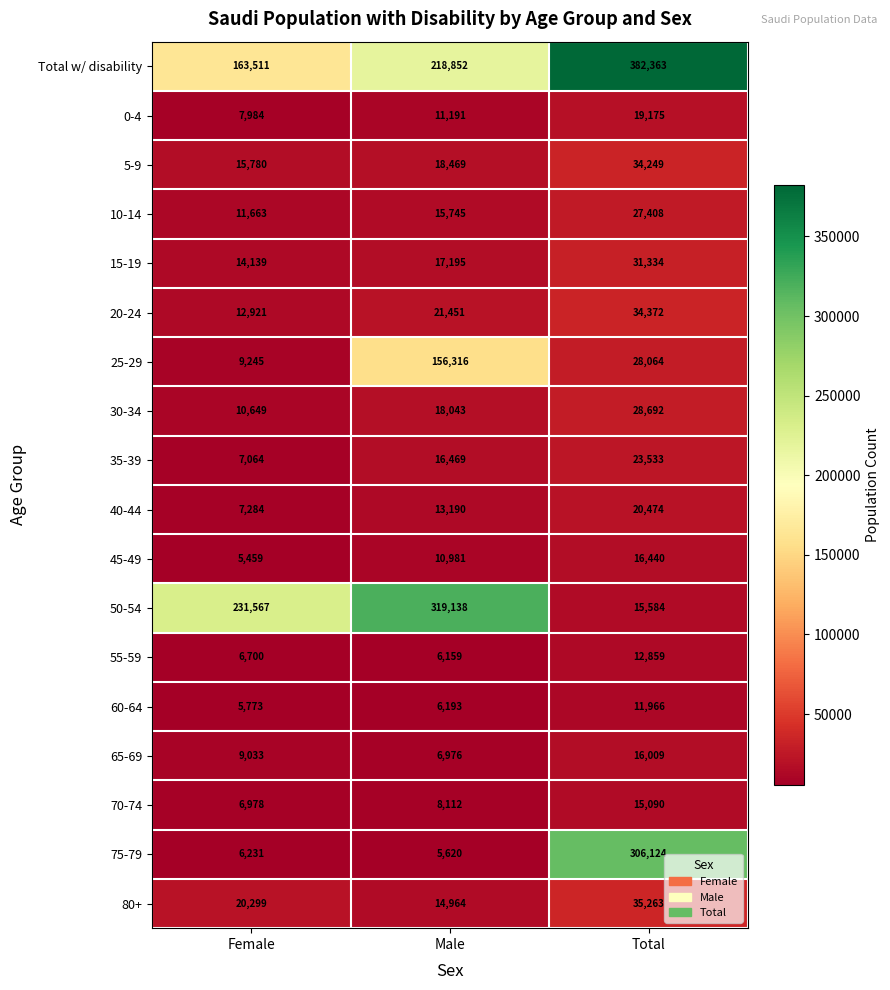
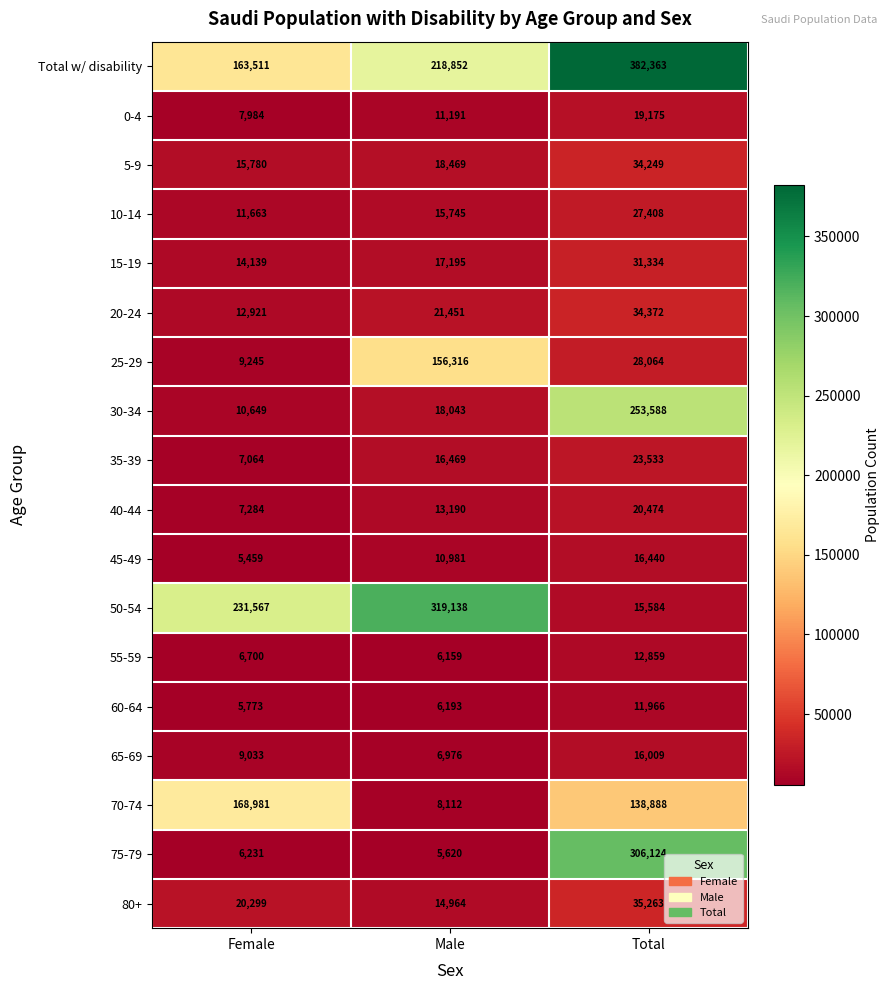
30-34, Total: 28,692 -> 253,588
70-74, Female: 6,978 -> 168,981
70-74, Total: 15,090 -> 138,888
